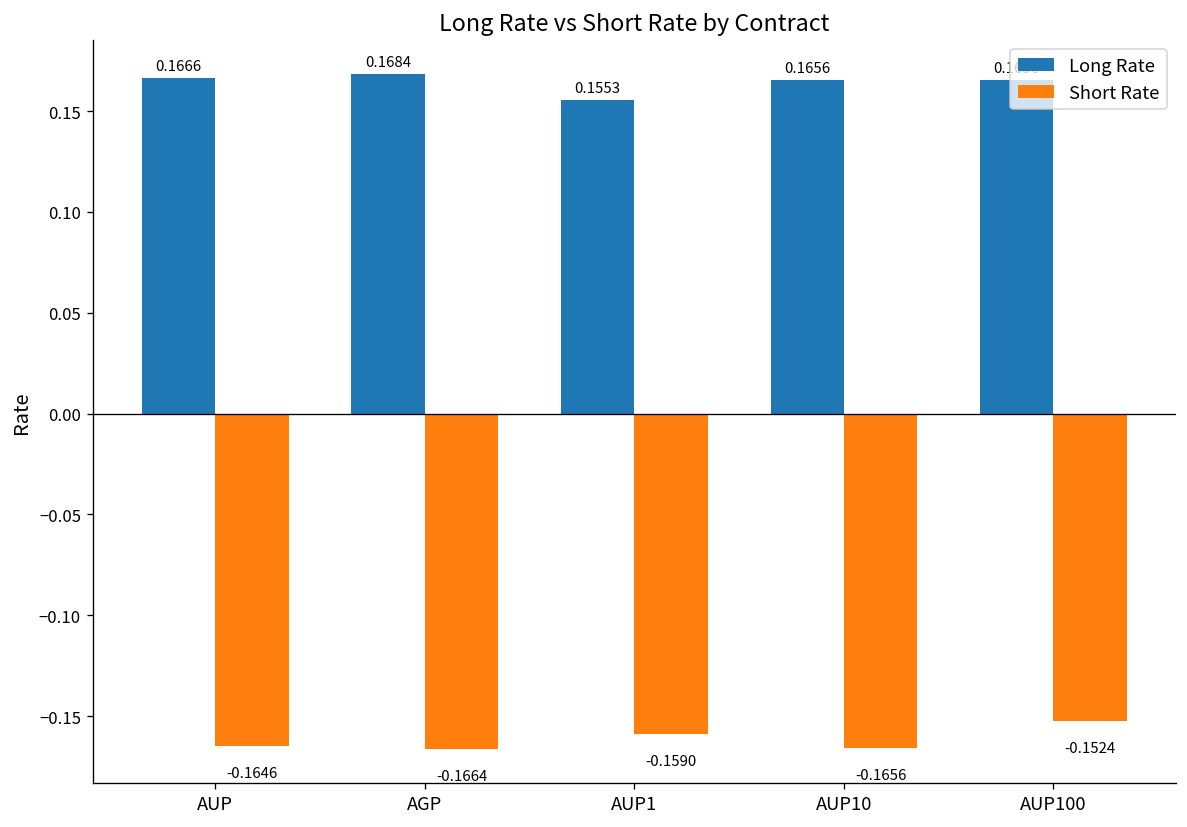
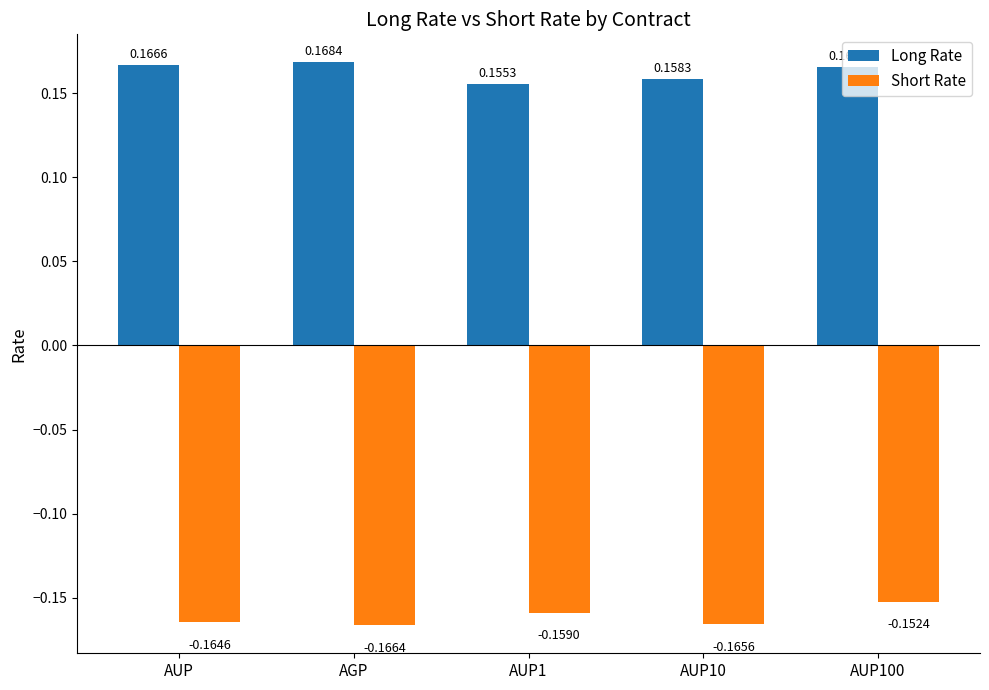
Long Rate, AUP10: 0.1656 -> 0.1583
